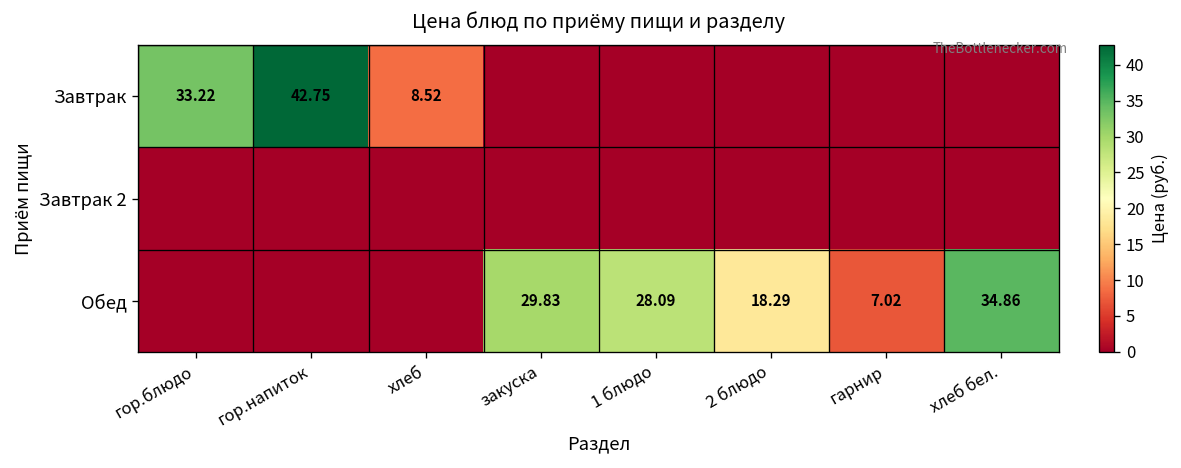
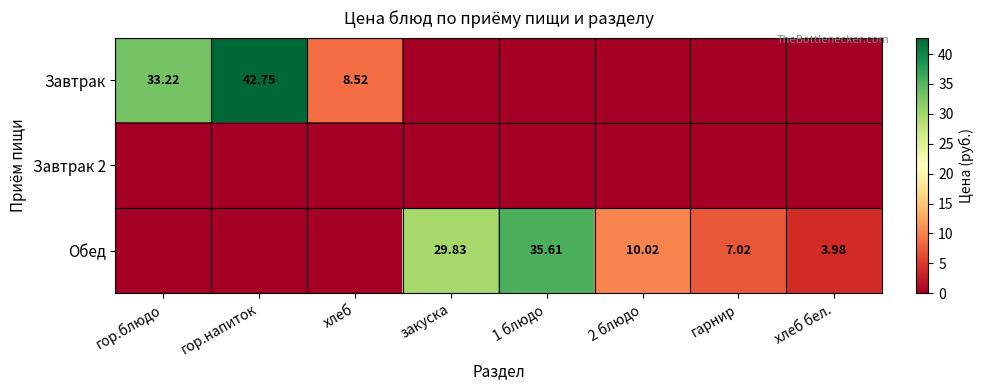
Обед, 1 блюдо: 28.09 -> 35.61
Обед, 2 блюдо: 18.29 -> 10.02
Обед, хлеб бел.: 34.86 -> 3.98
